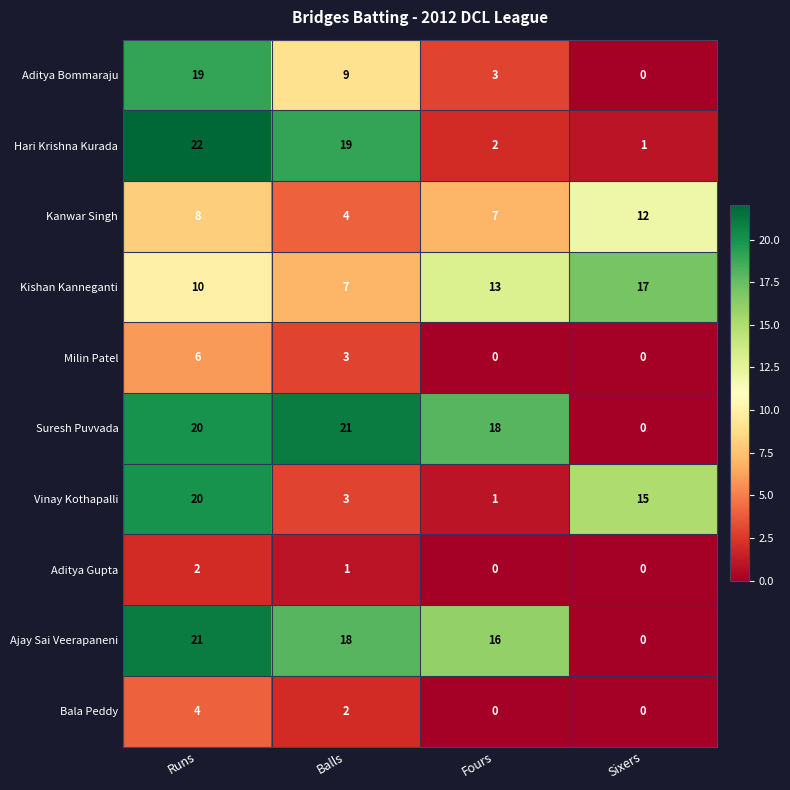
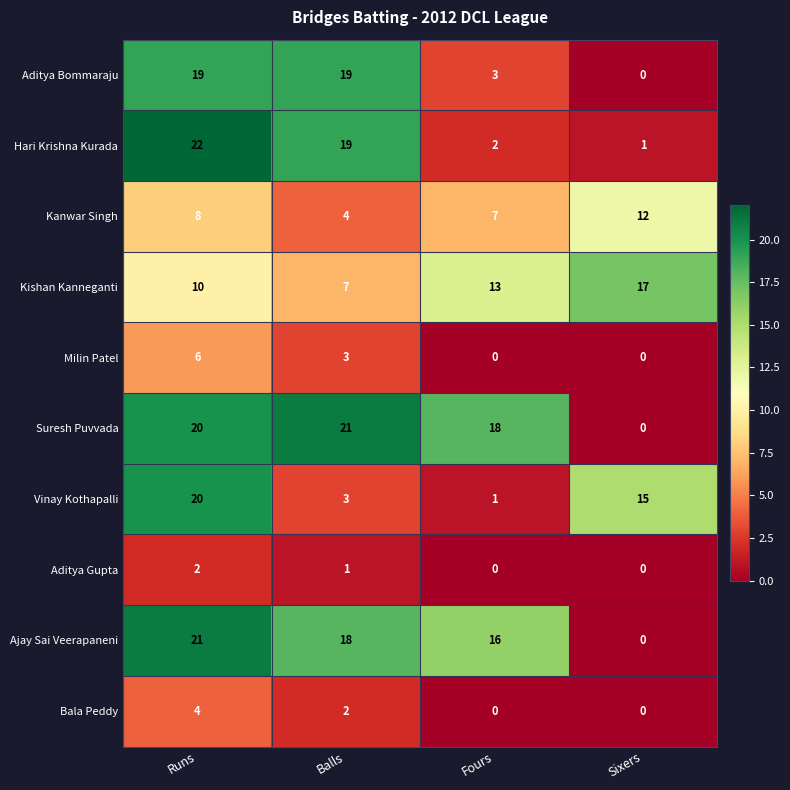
Aditya Bommaraju, Balls: 9 -> 19
